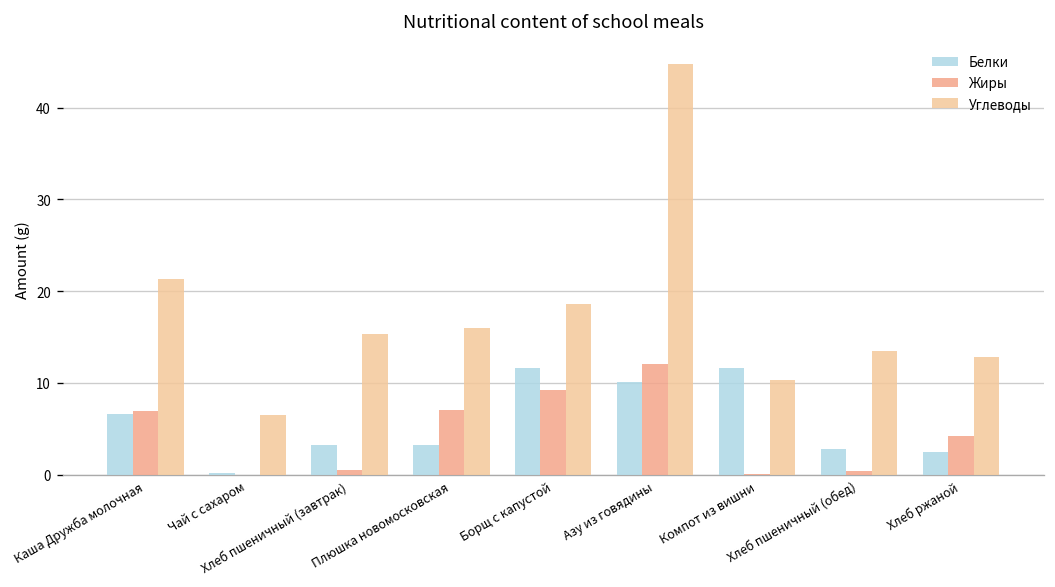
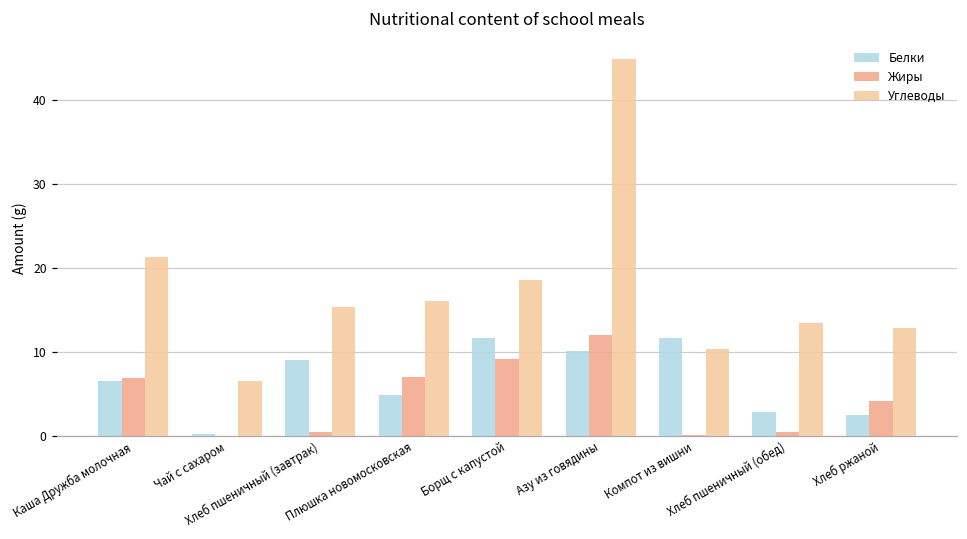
Белки, Хлеб пшеничный (завтрак): 3 -> 9
Белки, Плюшка новомосковская: 3 -> 5
